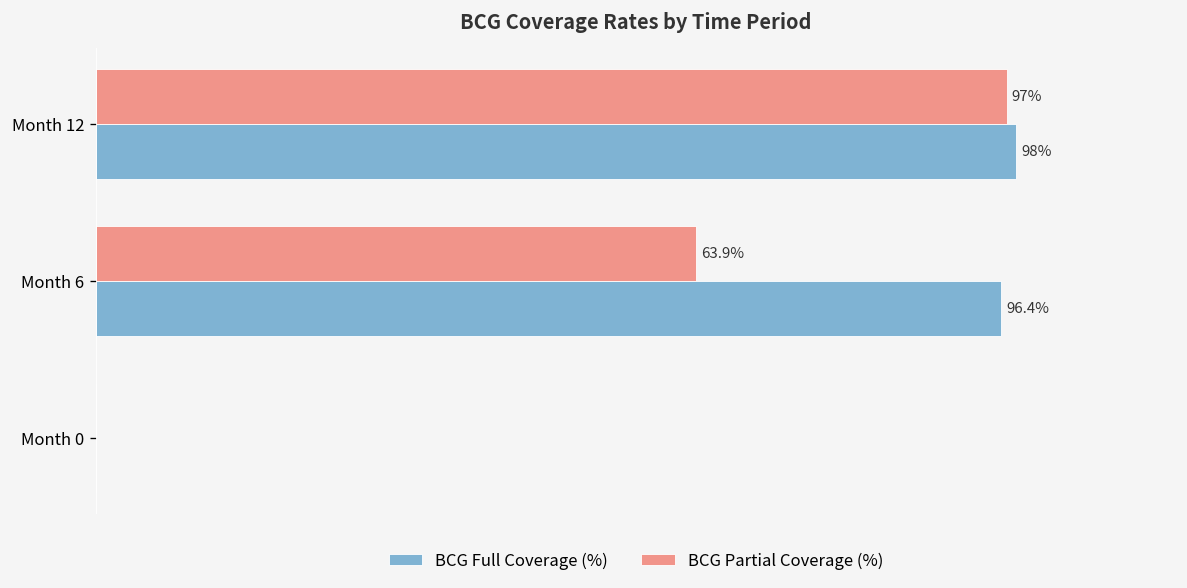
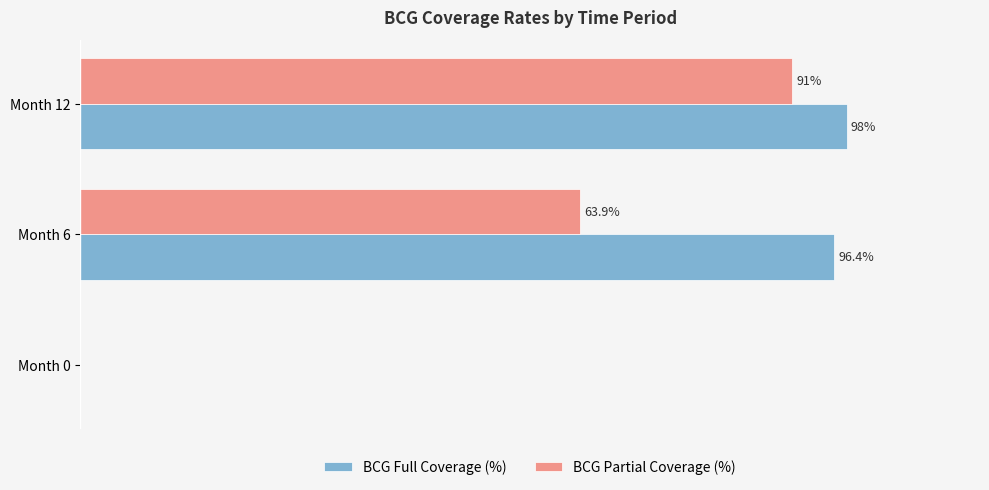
BCG Partial Coverage (%), Month 12: 97% -> 91%
